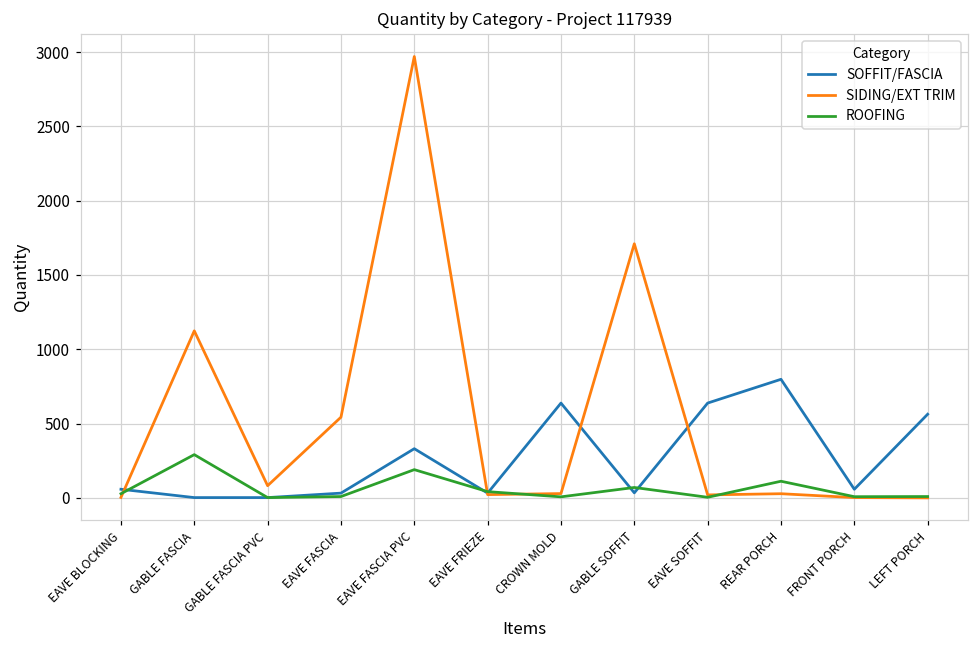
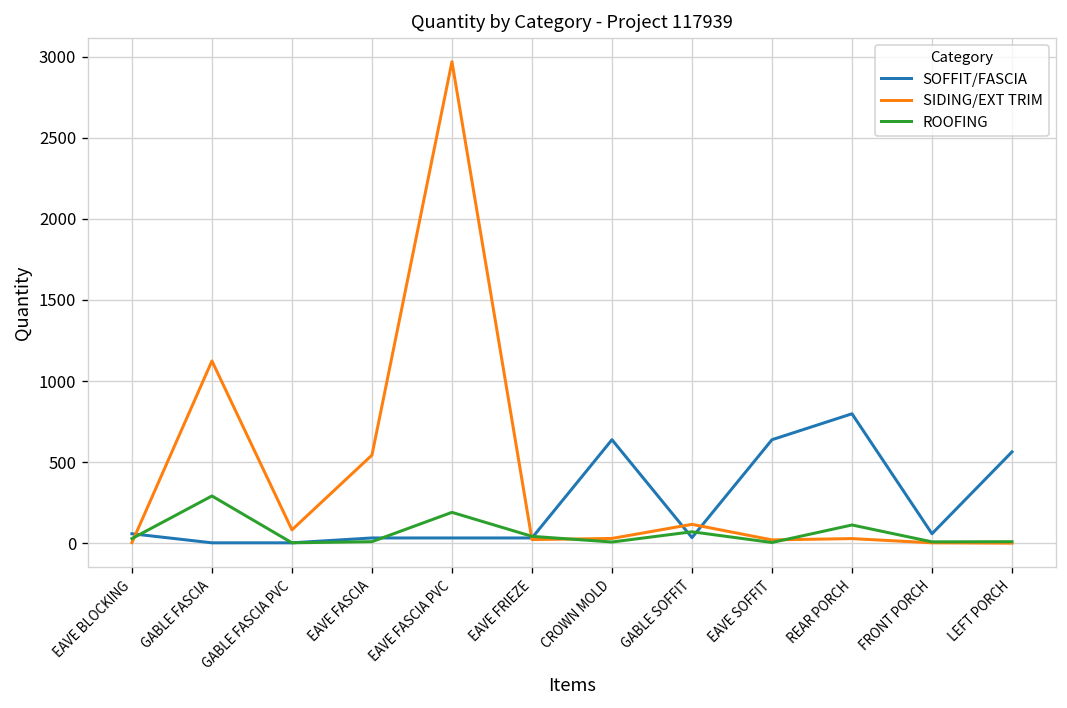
SOFFIT/FASCIA, EAVE FASCIA PVC: 330 -> 30
SIDING/EXT TRIM, GABLE SOFFIT: 1710 -> 120
